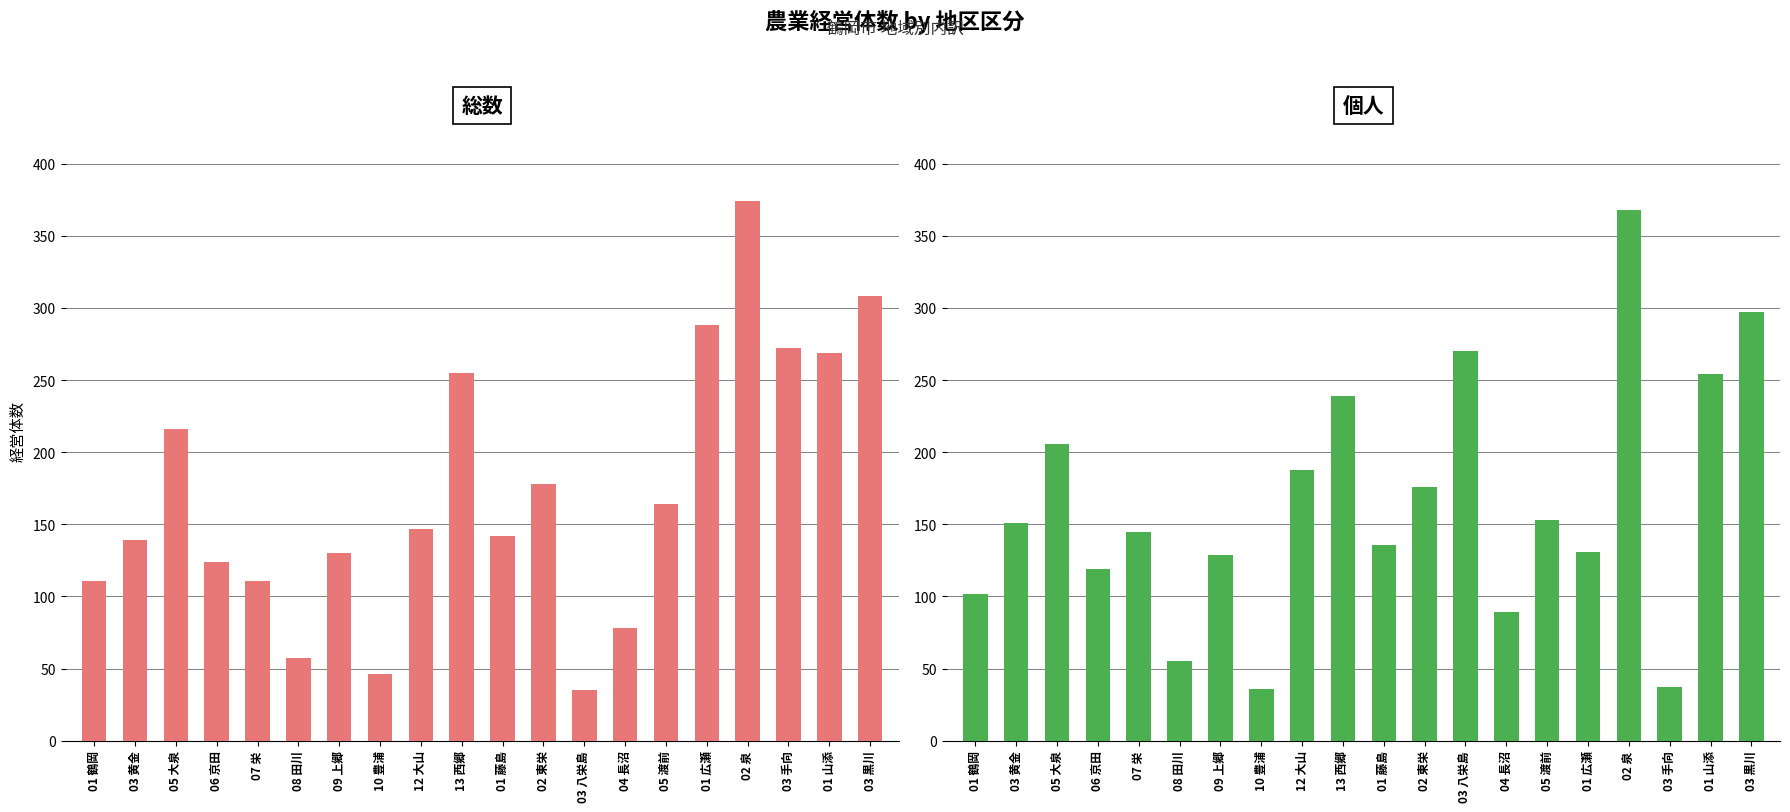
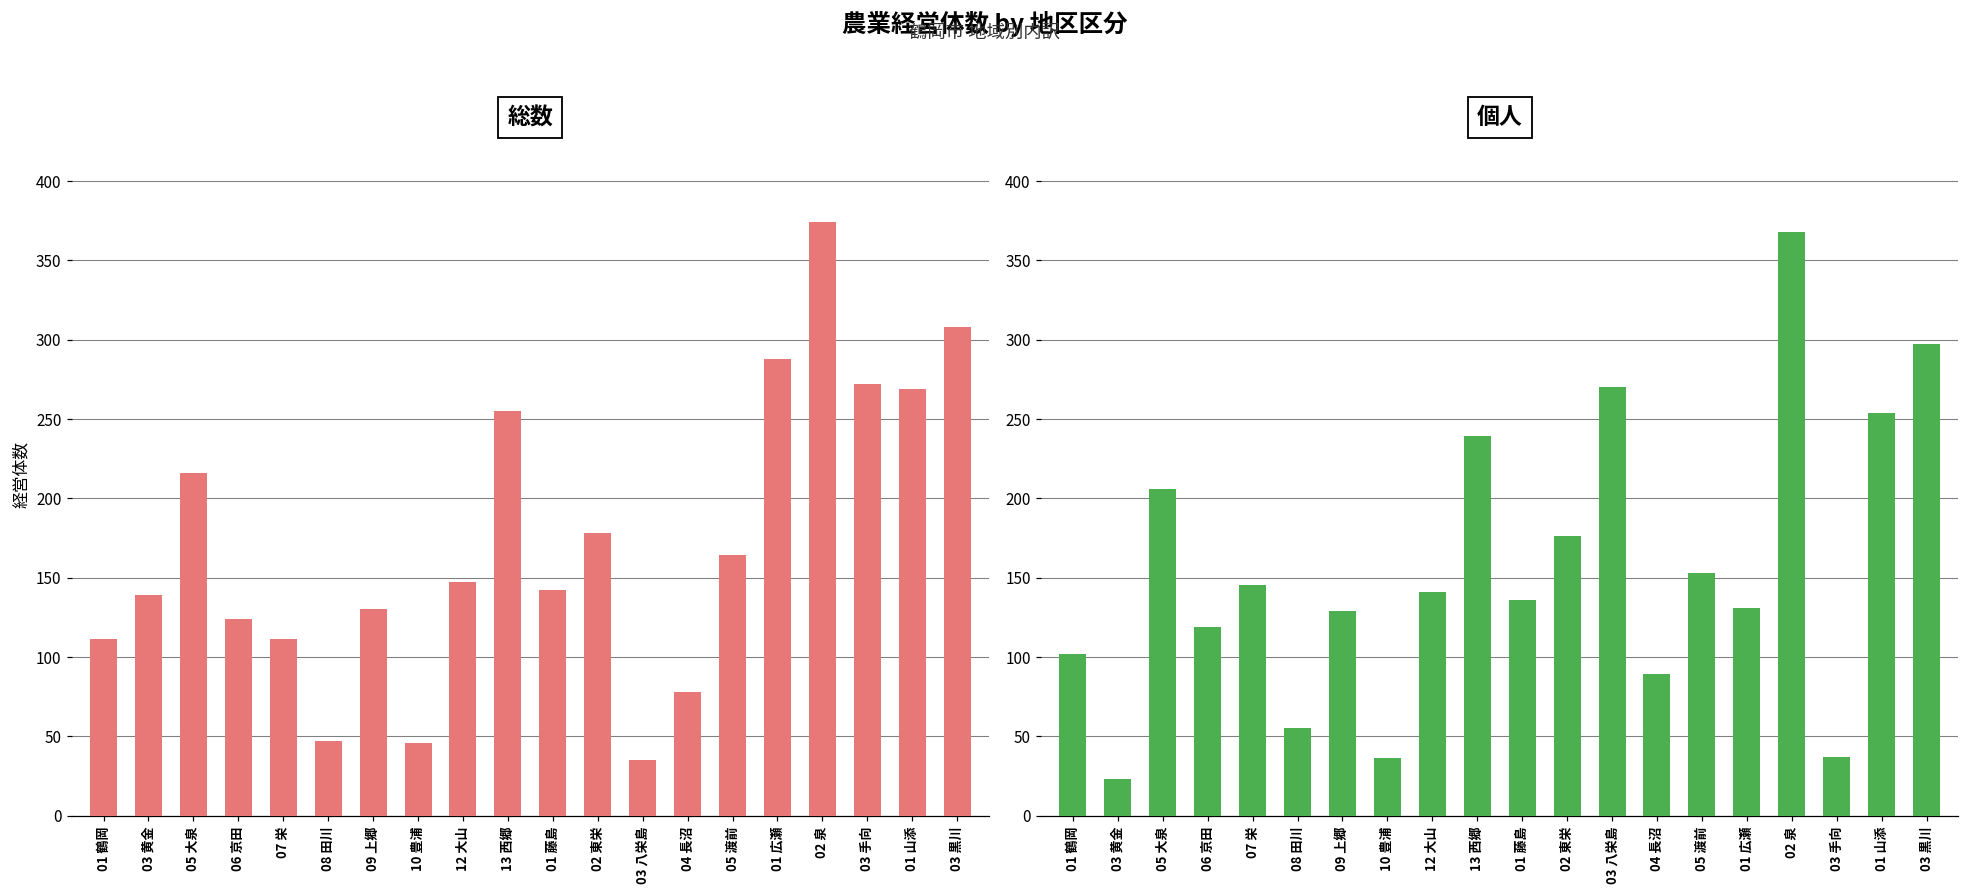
総数, 08 田川: 57 -> 47
個人, 03 黄金: 151 -> 23
個人, 12 大山: 188 -> 141
